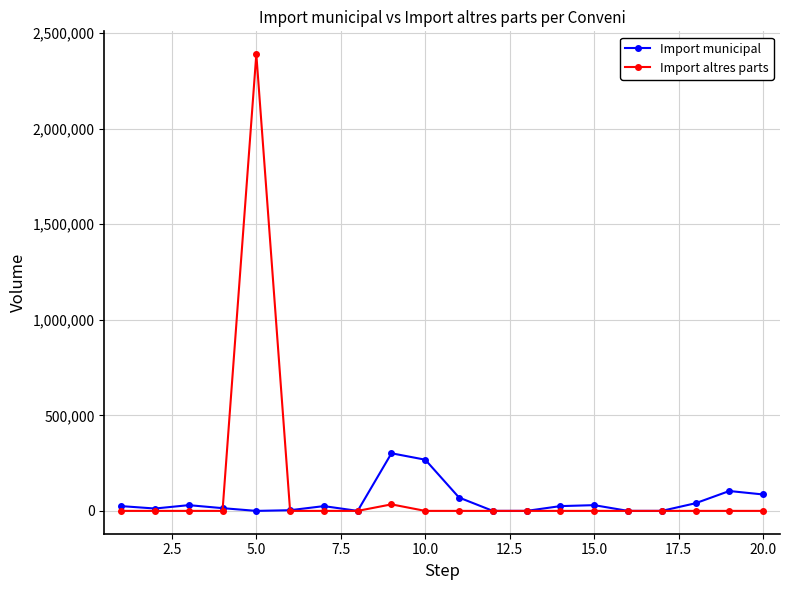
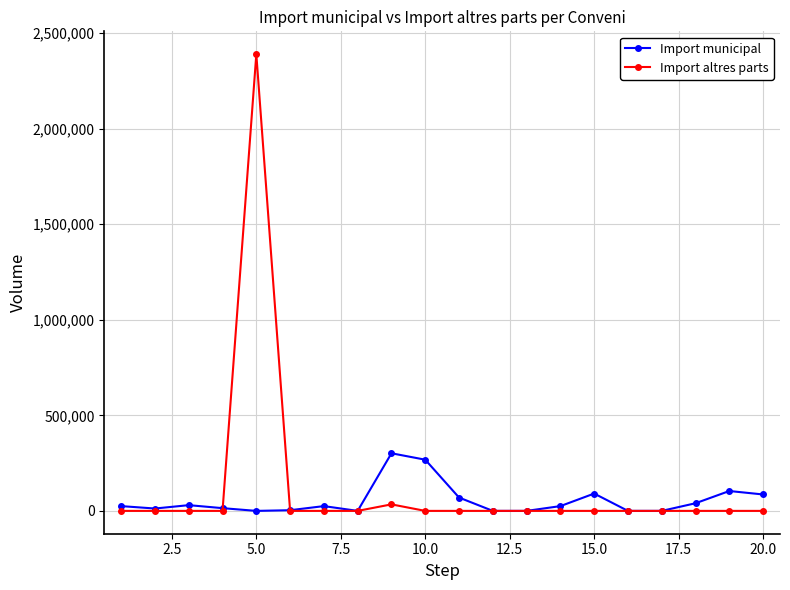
Import municipal, 15.0: 30,000 -> 90,000
